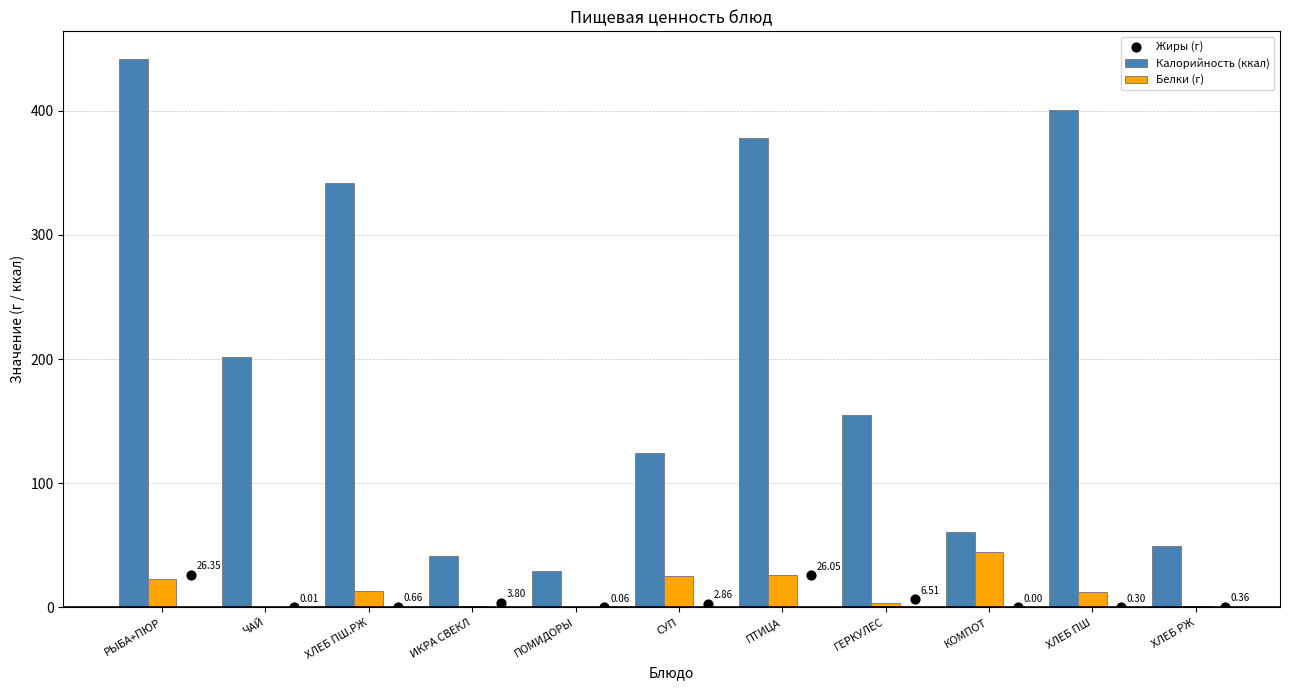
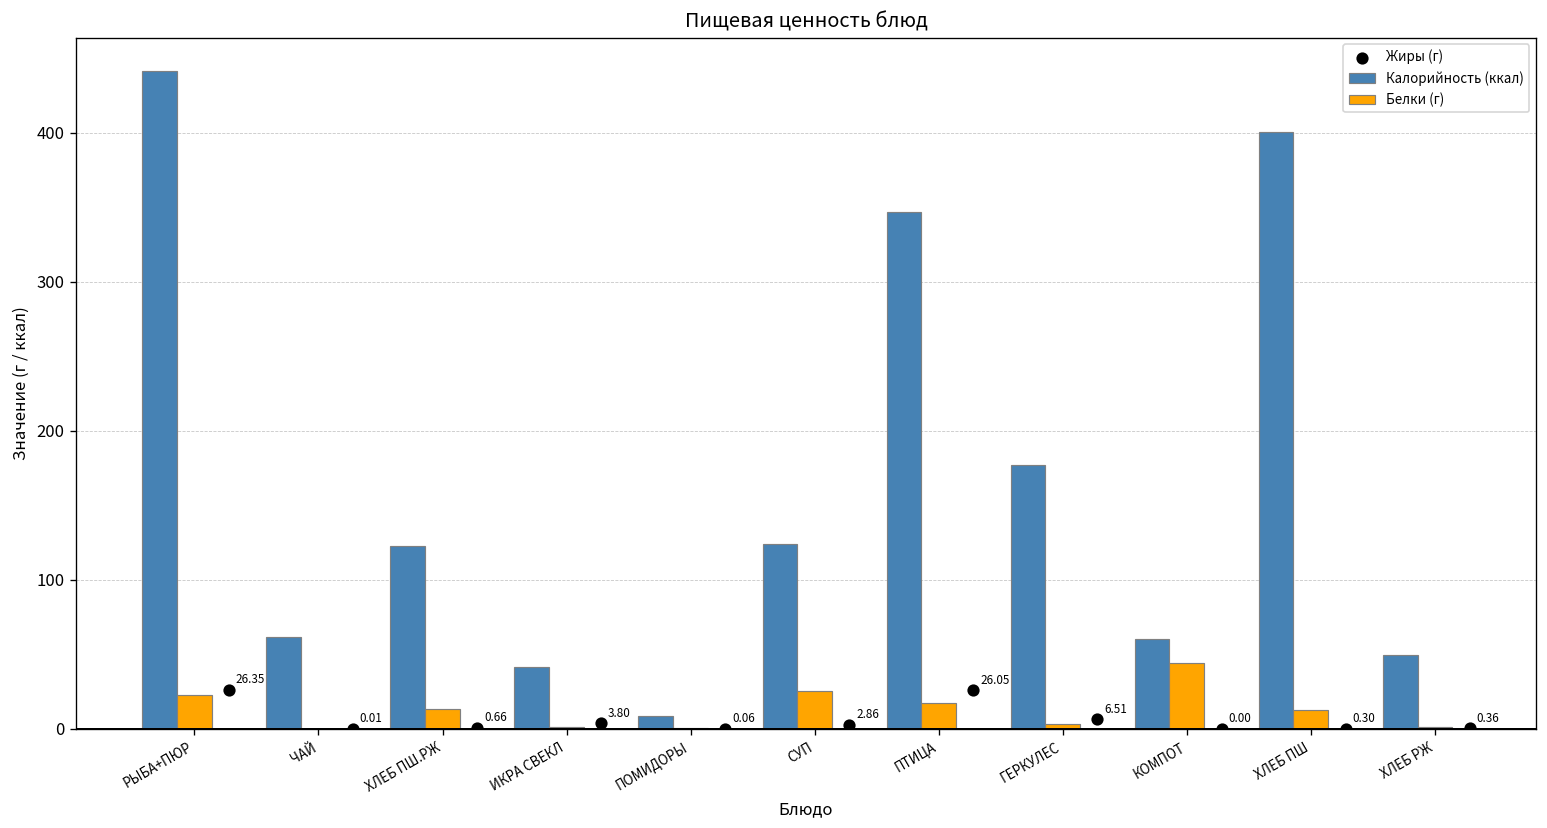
Калорийность (ккал), ЧАЙ: 202 -> 62
Калорийность (ккал), ХЛЕБ ПШ.РЖ: 342 -> 123
Калорийность (ккал), ПОМИДОРЫ: 29 -> 8
Калорийность (ккал), ПТИЦА: 378 -> 347
Белки (г), ПТИЦА: 26 -> 18
Калорийность (ккал), ГЕРКУЛЕС: 155 -> 177
